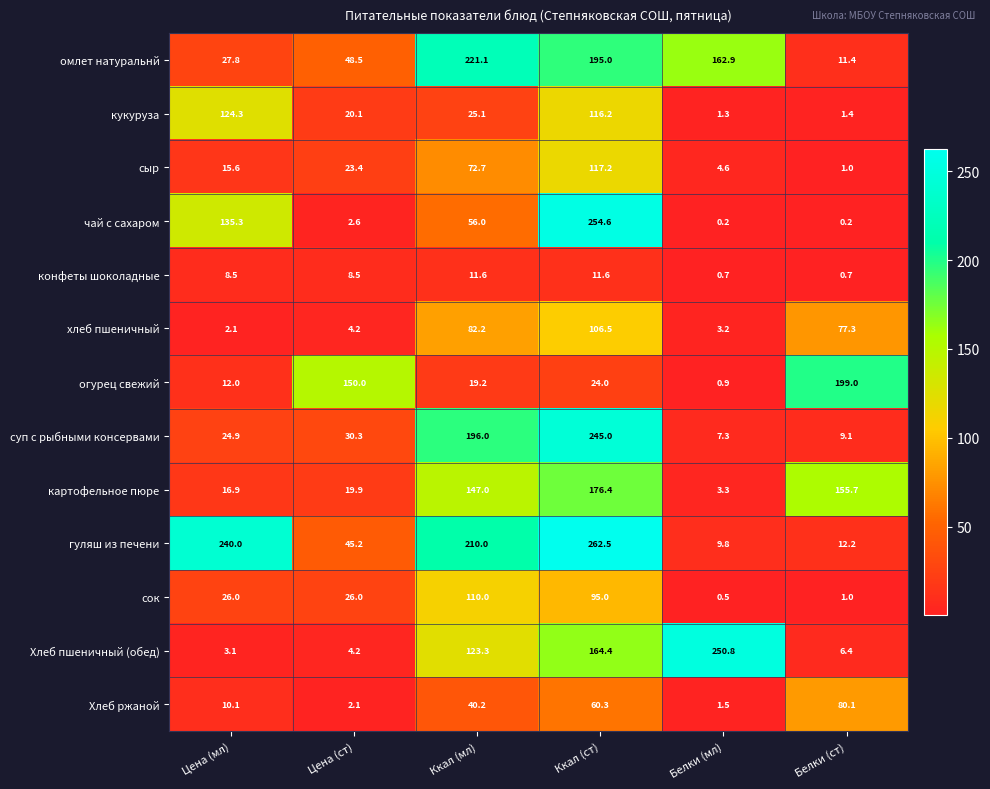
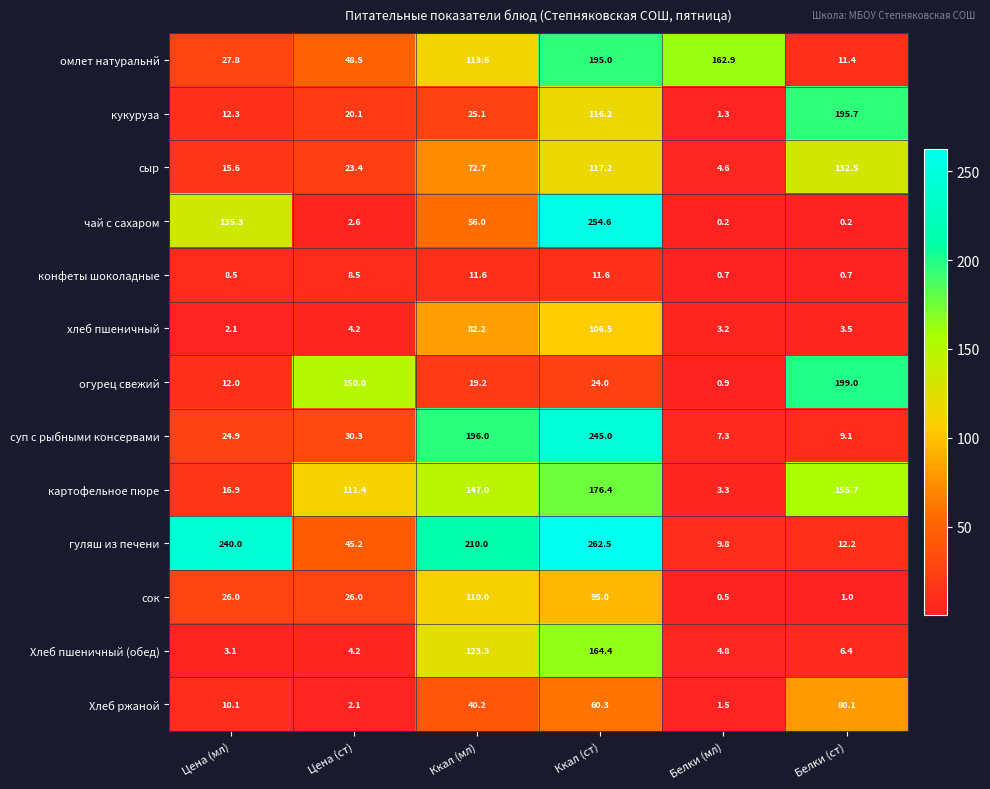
омлет натуральнй, Ккал (мл): 221.1 -> 113.6
кукуруза, Цена (мл): 124.3 -> 12.3
кукуруза, Белки (ст): 1.4 -> 195.7
сыр, Белки (ст): 1.0 -> 132.5
хлеб пшеничный, Белки (ст): 77.3 -> 3.5
картофельное пюре, Цена (ст): 19.9 -> 111.4
Хлеб пшеничный (обед), Белки (мл): 250.8 -> 4.8
